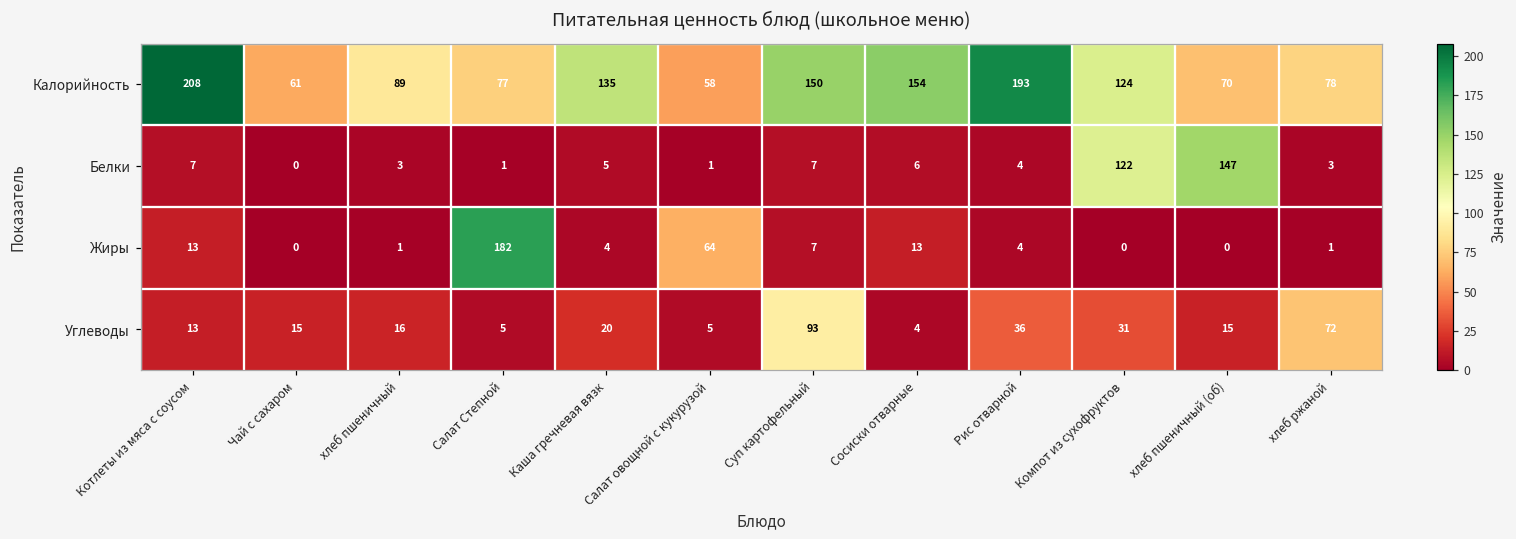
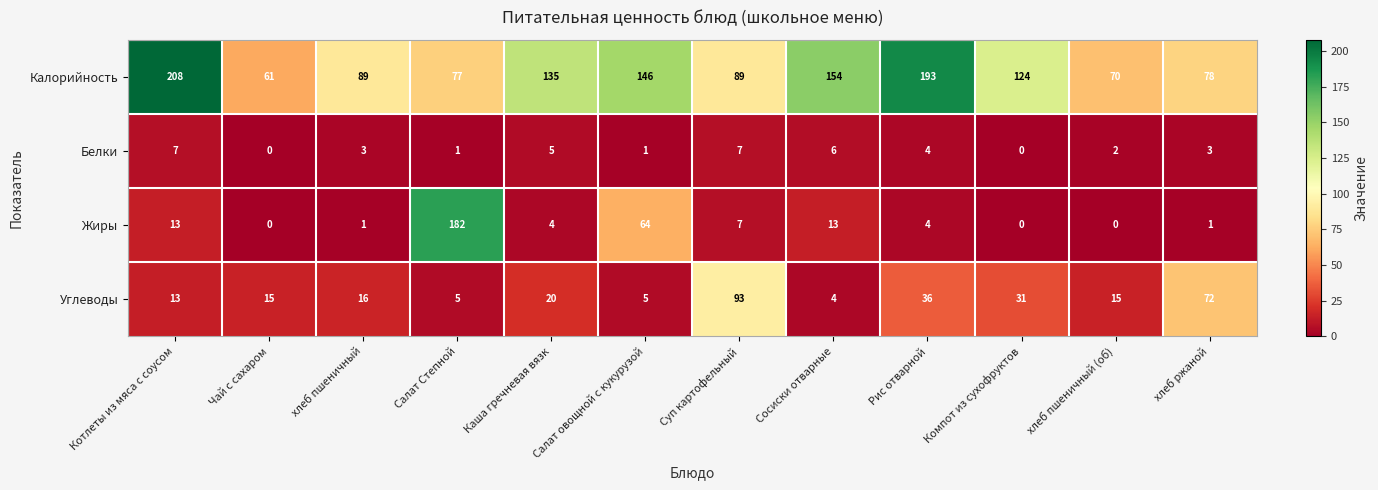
Калорийность, Салат овощной с кукурузой: 58 -> 146
Калорийность, Суп картофельный: 150 -> 89
Белки, Компот из сухофруктов: 122 -> 0
Белки, хлеб пшеничный (об): 147 -> 2
